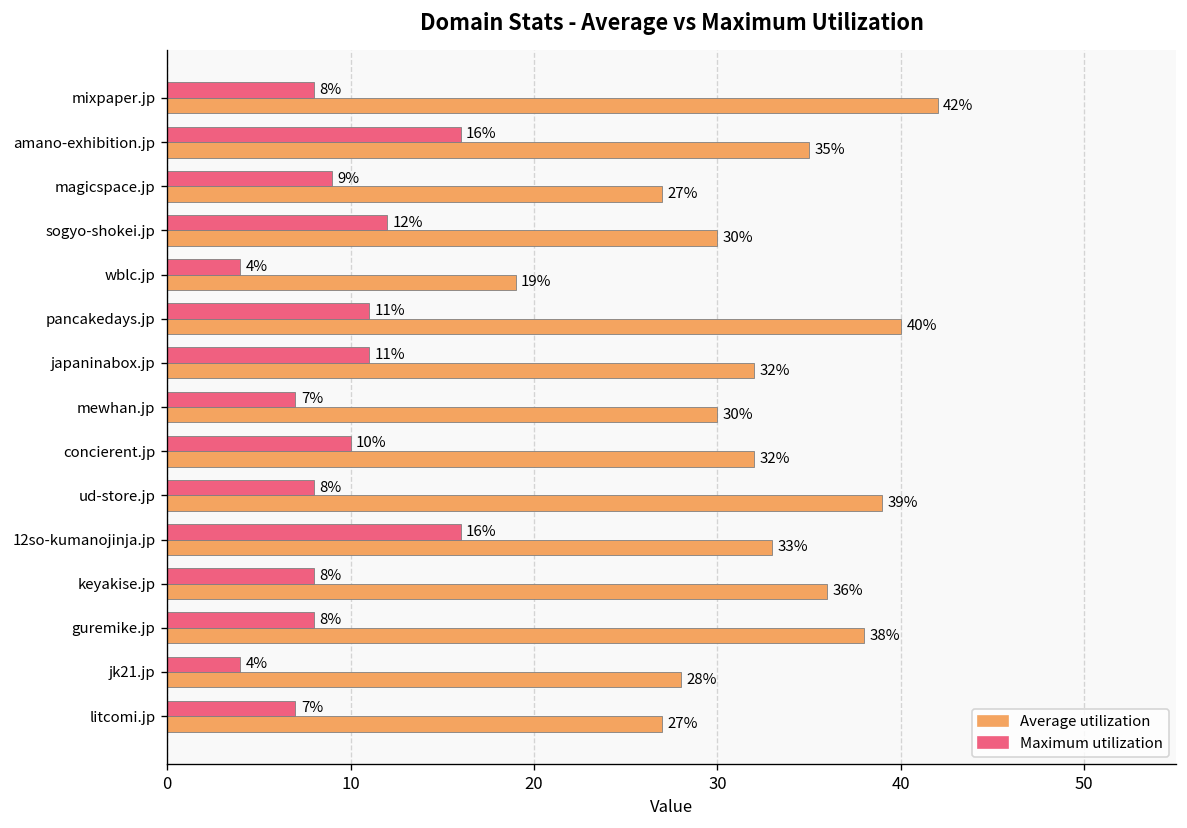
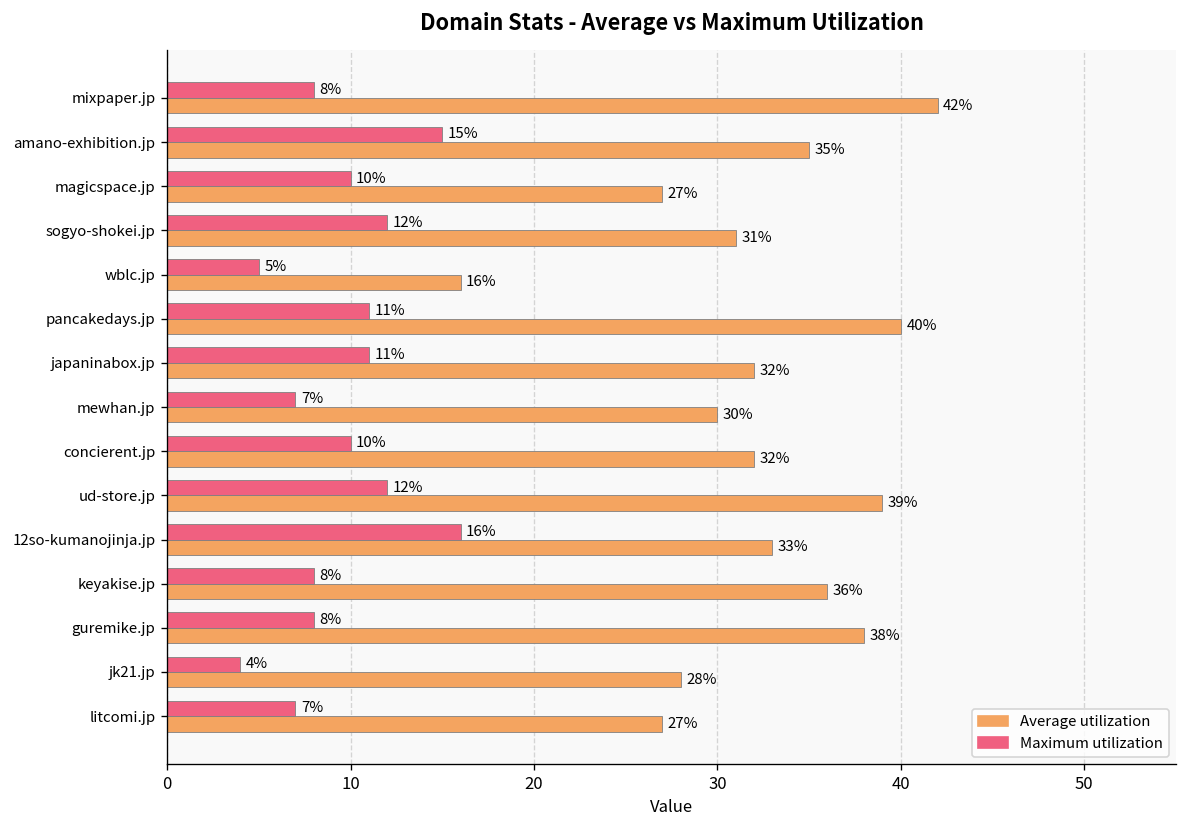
Maximum utilization, amano-exhibition.jp: 16% -> 15%
Maximum utilization, magicspace.jp: 9% -> 10%
Average utilization, sogyo-shokei.jp: 30% -> 31%
Maximum utilization, wblc.jp: 4% -> 5%
Average utilization, wblc.jp: 19% -> 16%
Maximum utilization, ud-store.jp: 8% -> 12%
